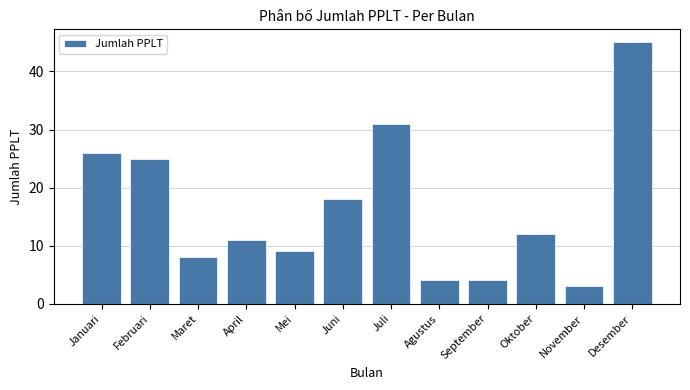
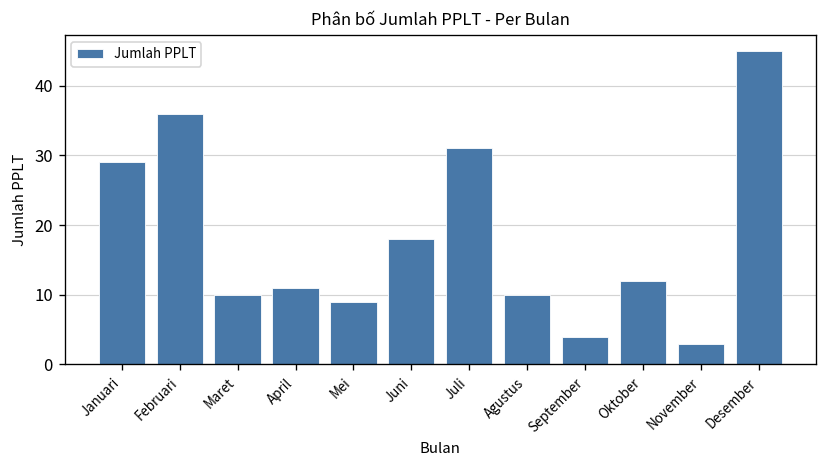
Januari: 26 -> 29
Februari: 25 -> 36
Maret: 8 -> 10
Agustus: 4 -> 10
